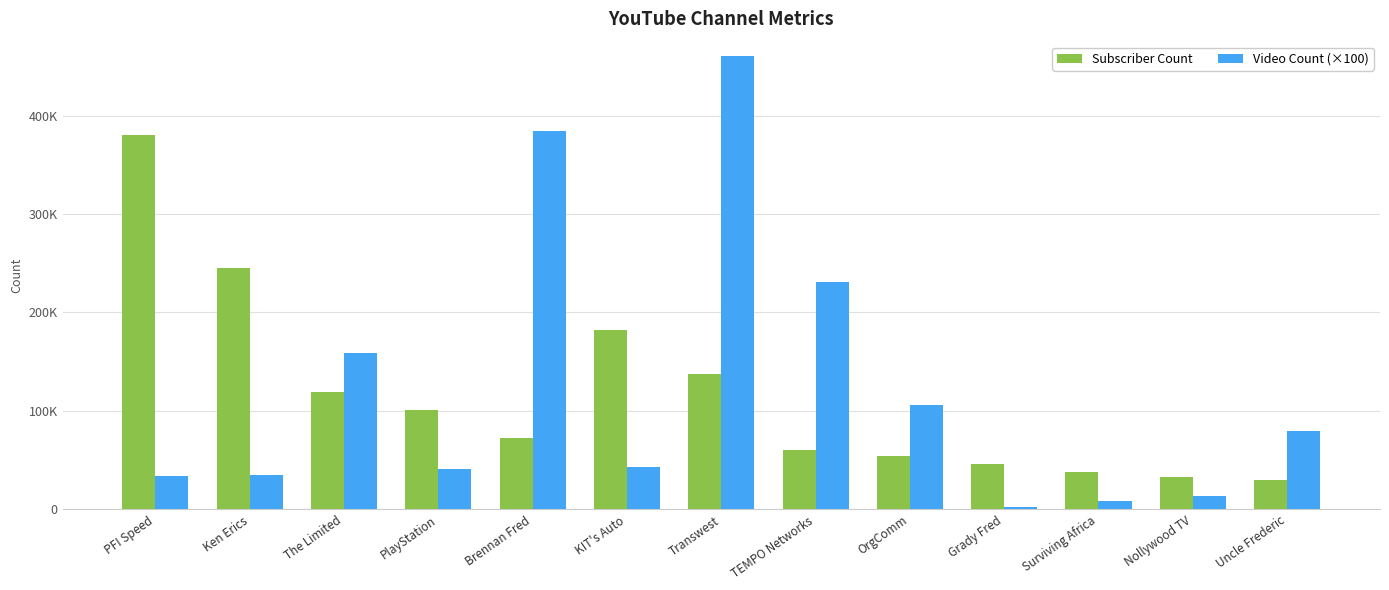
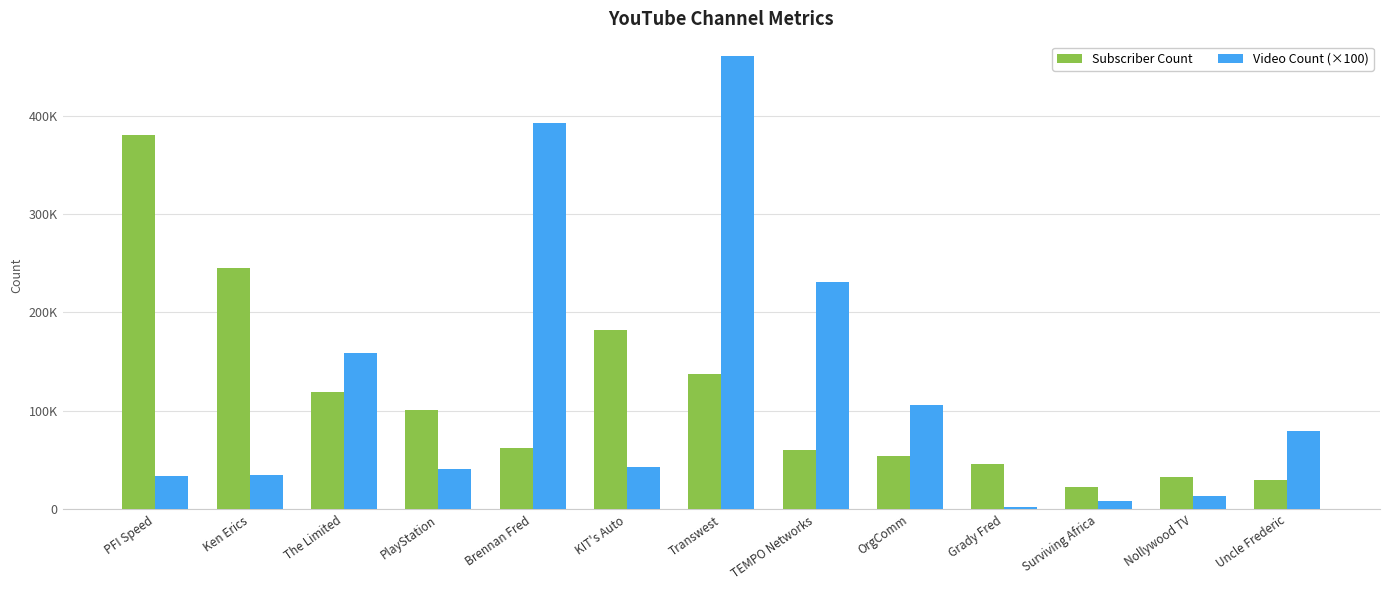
Subscriber Count, Brennan Fred: 70000 -> 60000
Video Count (×100), Brennan Fred: 380000 -> 390000
Subscriber Count, Surviving Africa: 40000 -> 20000
